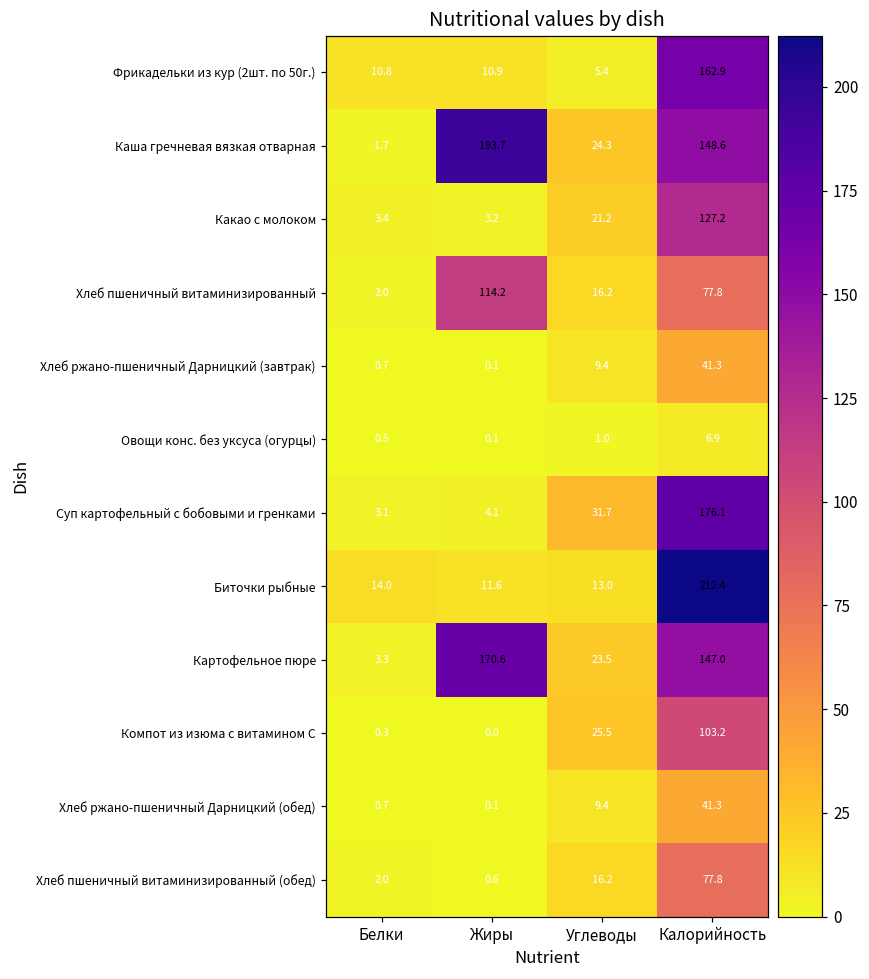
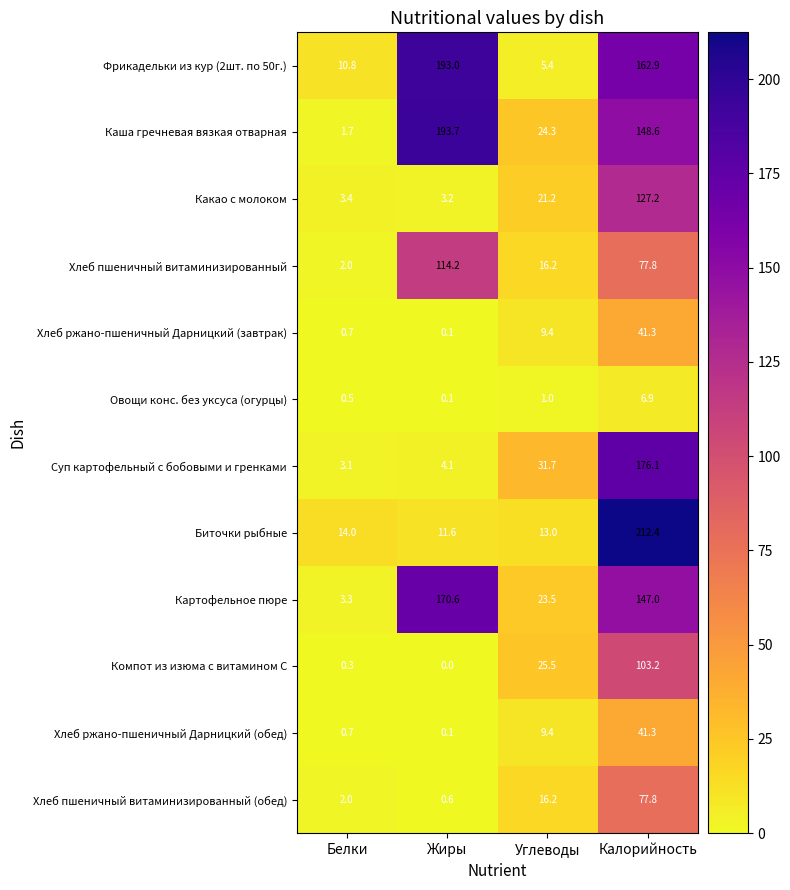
Фрикадельки из кур (2шт. по 50г.), Жиры: 10.9 -> 193.0
